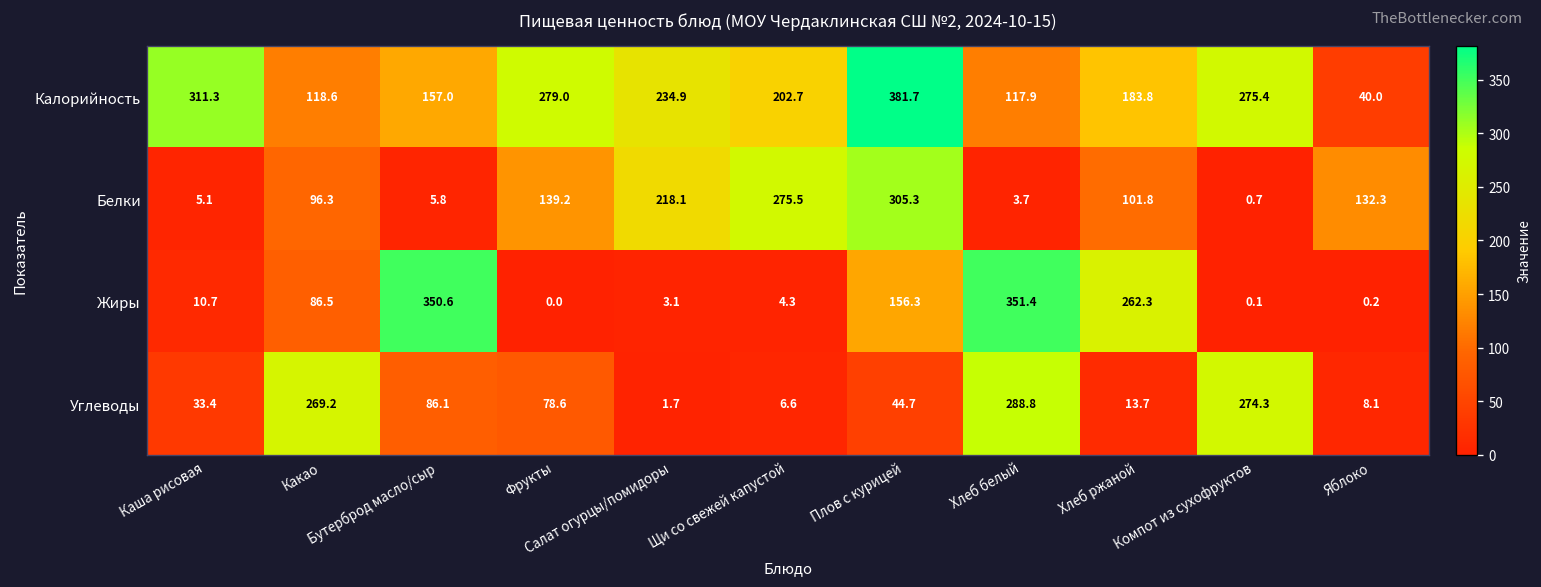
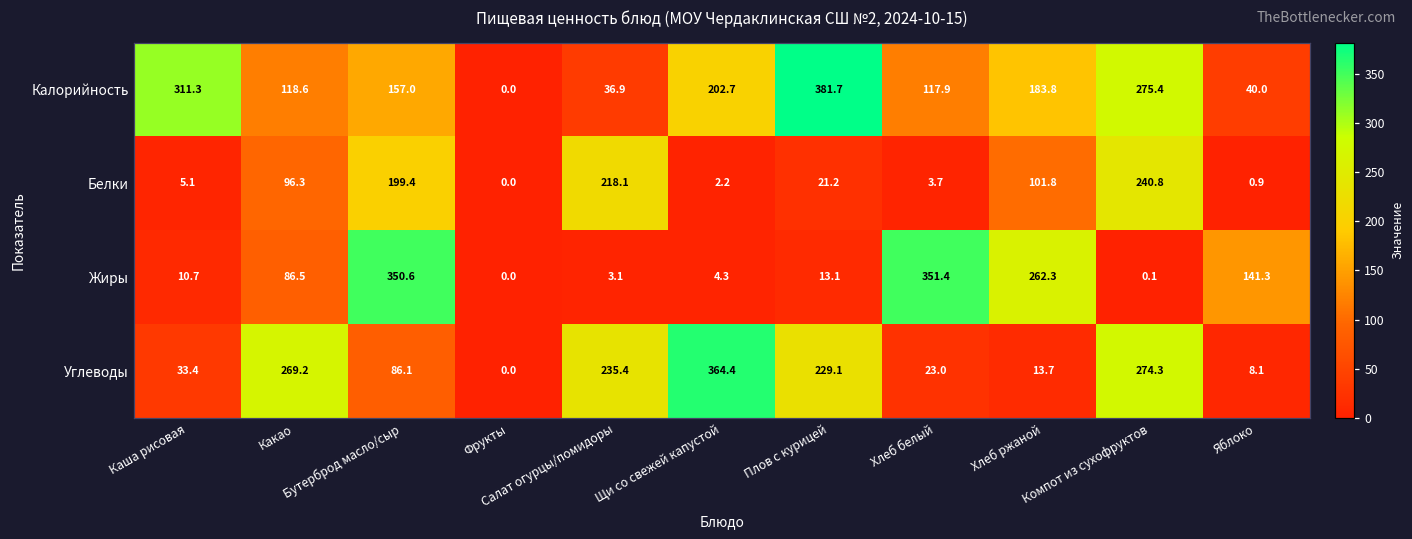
Калорийность, Фрукты: 279.0 -> 0.0
Калорийность, Салат огурцы/помидоры: 234.9 -> 36.9
Белки, Бутерброд масло/сыр: 5.8 -> 199.4
Белки, Фрукты: 139.2 -> 0.0
Белки, Щи со свежей капустой: 275.5 -> 2.2
Белки, Плов с курицей: 305.3 -> 21.2
Белки, Компот из сухофруктов: 0.7 -> 240.8
Белки, Яблоко: 132.3 -> 0.9
Жиры, Плов с курицей: 156.3 -> 13.1
Жиры, Яблоко: 0.2 -> 141.3
Углеводы, Фрукты: 78.6 -> 0.0
Углеводы, Салат огурцы/помидоры: 1.7 -> 235.4
Углеводы, Щи со свежей капустой: 6.6 -> 364.4
Углеводы, Плов с курицей: 44.7 -> 229.1
Углеводы, Хлеб белый: 288.8 -> 23.0
